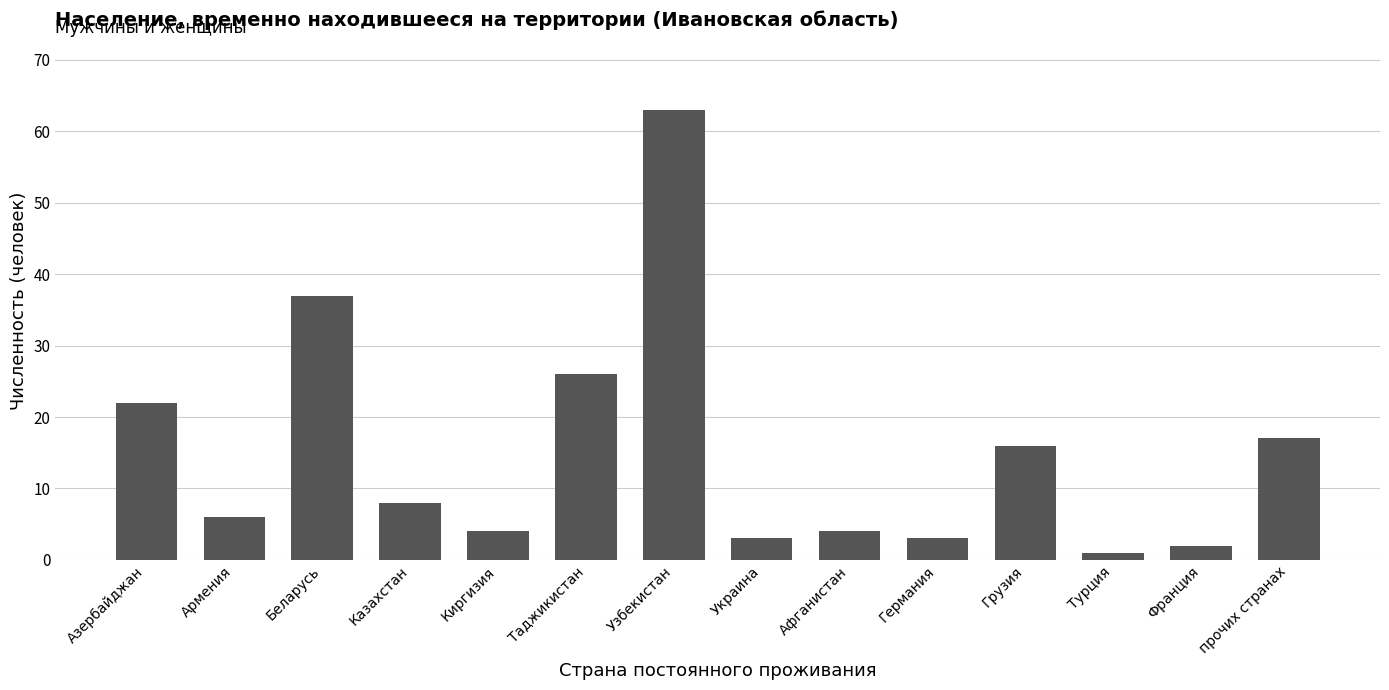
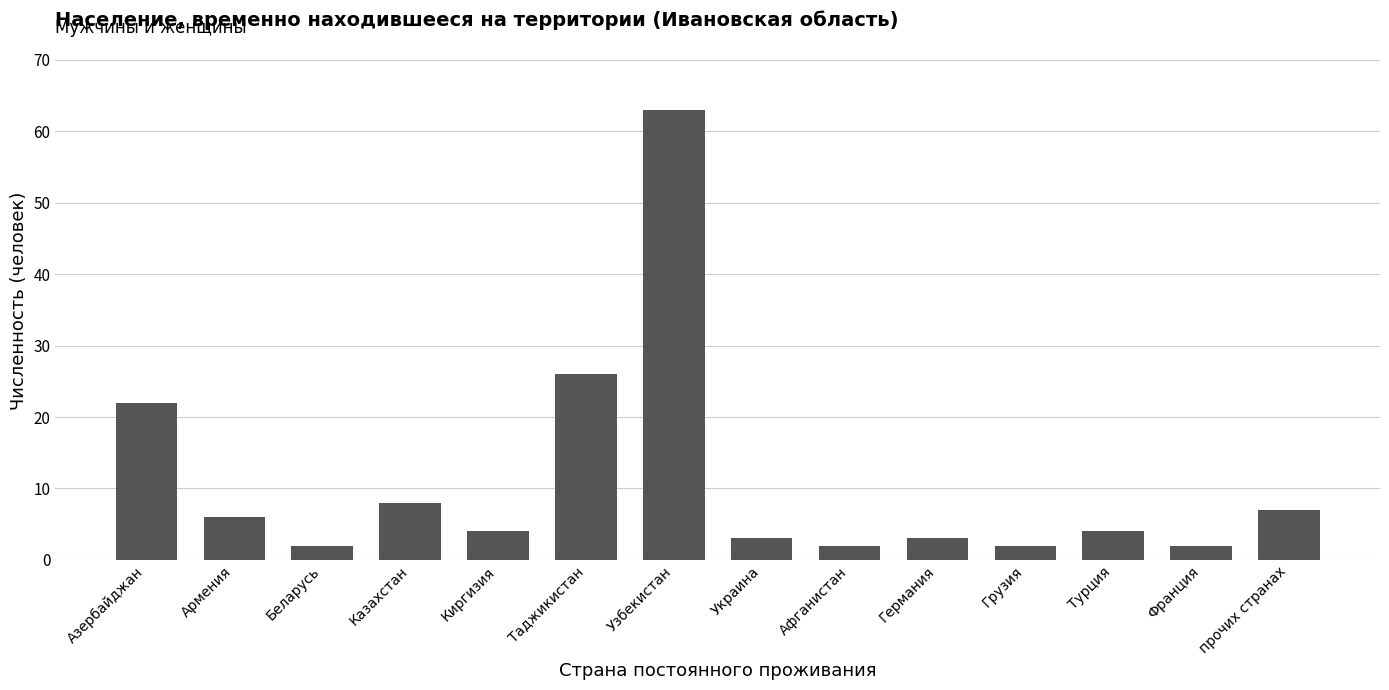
Беларусь: 37 -> 2
Афганистан: 4 -> 2
Грузия: 16 -> 2
Турция: 1 -> 4
прочих странах: 17 -> 7
